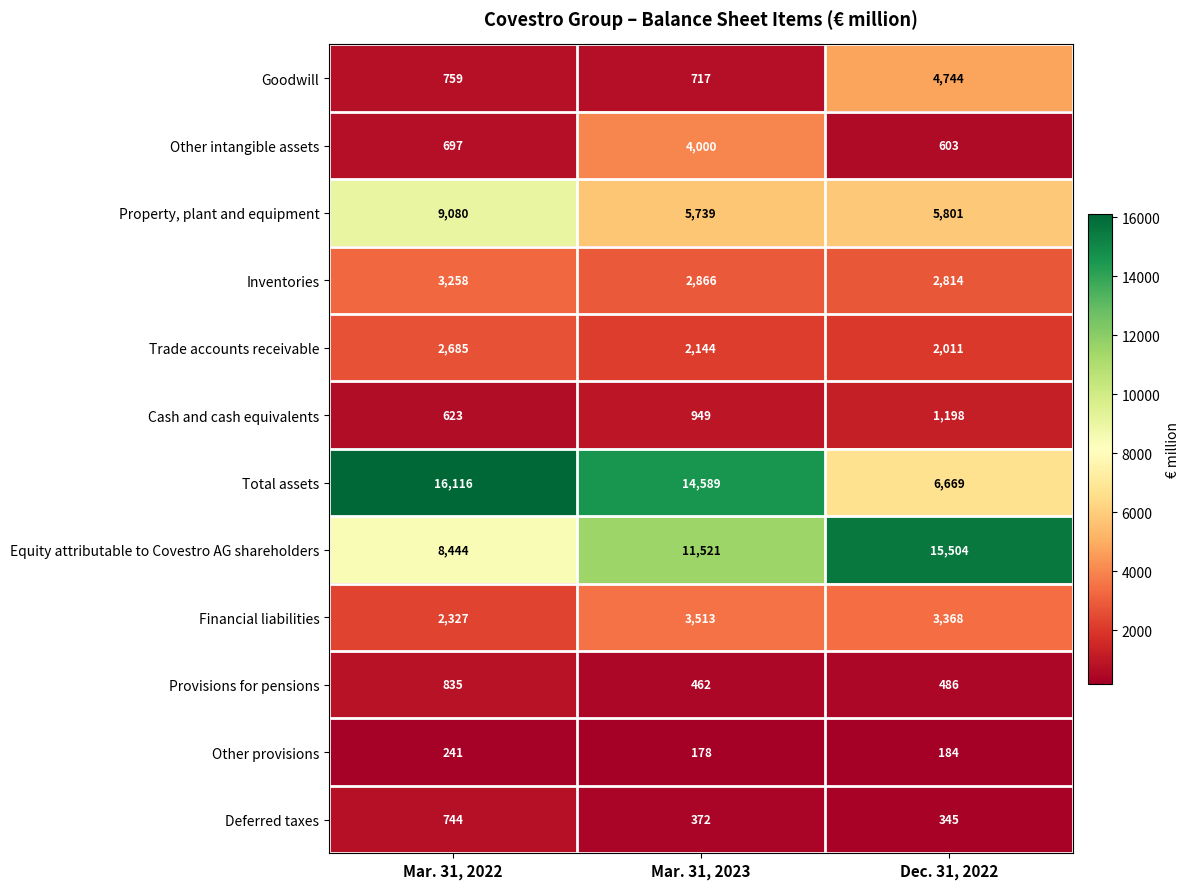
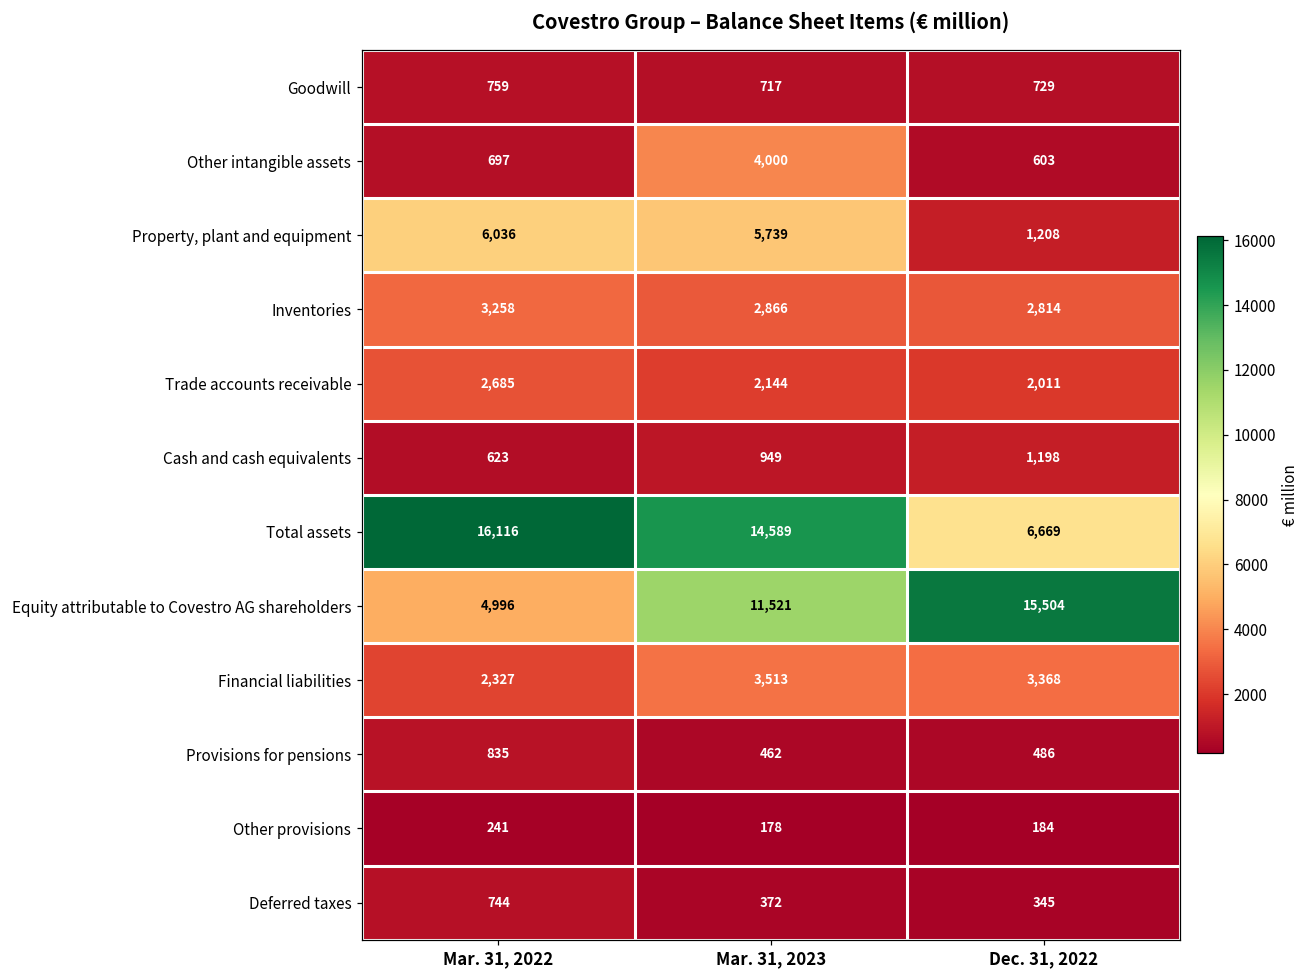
Goodwill, Dec. 31, 2022: 4,744 -> 729
Property, plant and equipment, Mar. 31, 2022: 9,080 -> 6,036
Property, plant and equipment, Dec. 31, 2022: 5,801 -> 1,208
Equity attributable to Covestro AG shareholders, Mar. 31, 2022: 8,444 -> 4,996
